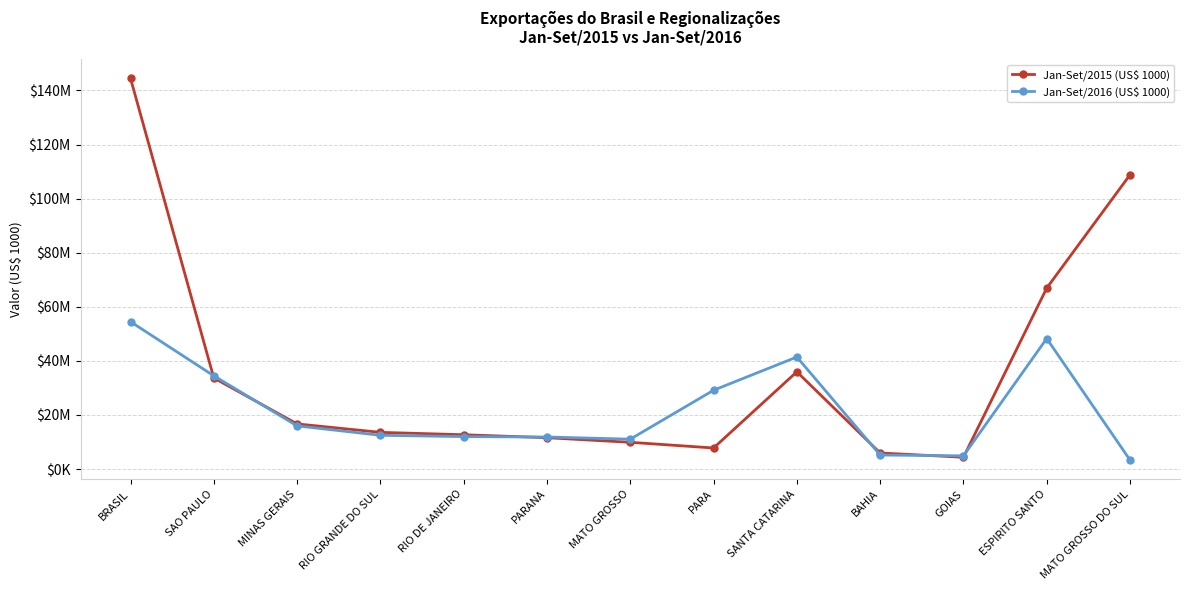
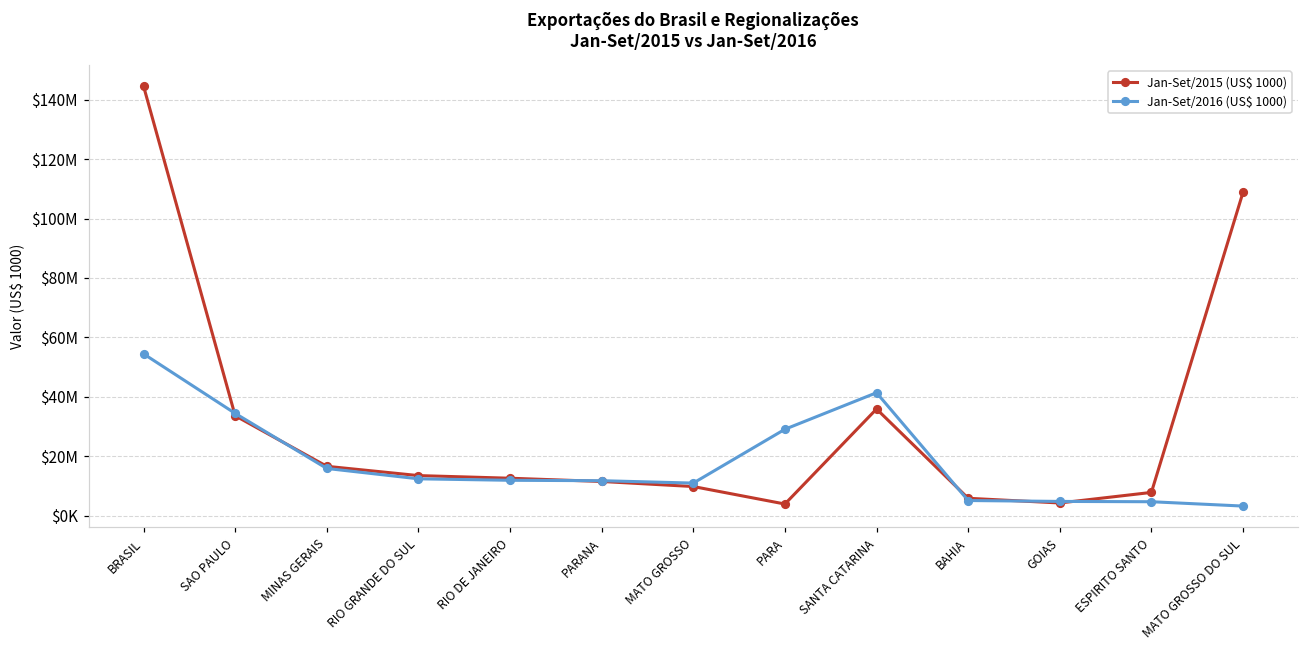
Jan-Set/2015 (US$ 1000), PARA: $8000000 -> $4000000
Jan-Set/2015 (US$ 1000), ESPIRITO SANTO: $67000000 -> $8000000
Jan-Set/2016 (US$ 1000), ESPIRITO SANTO: $48000000 -> $5000000
